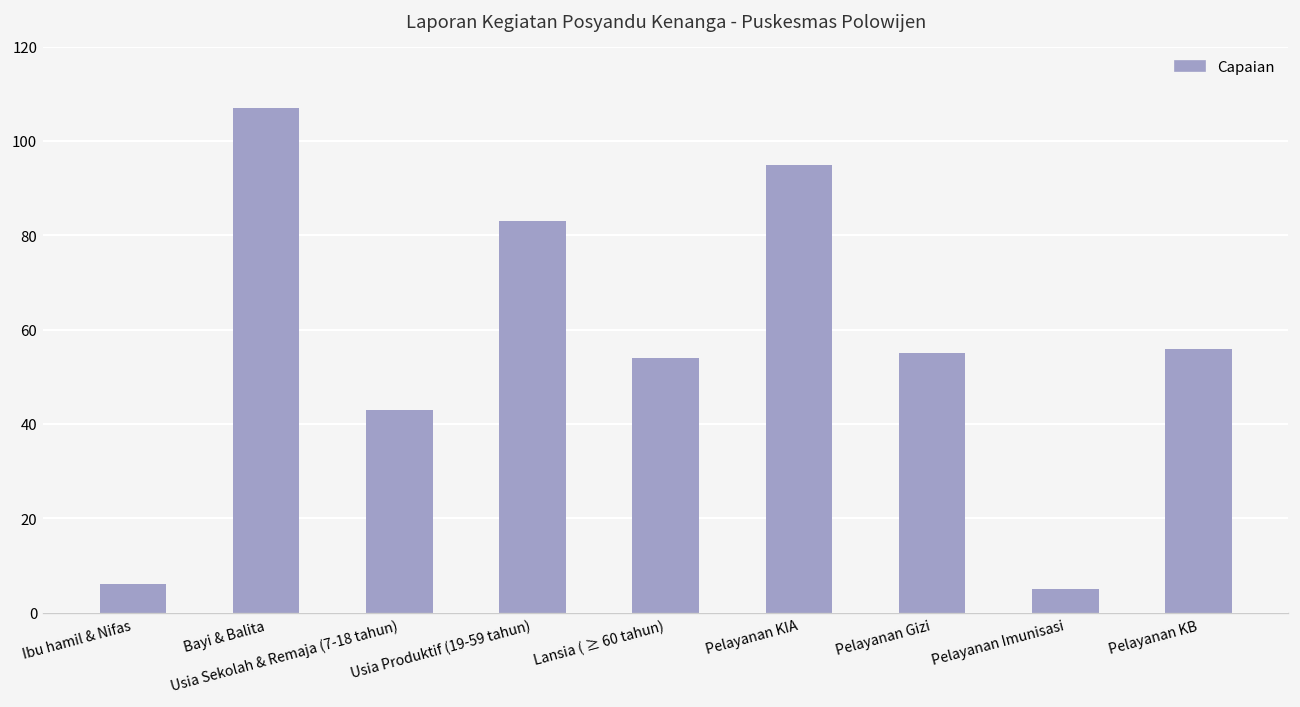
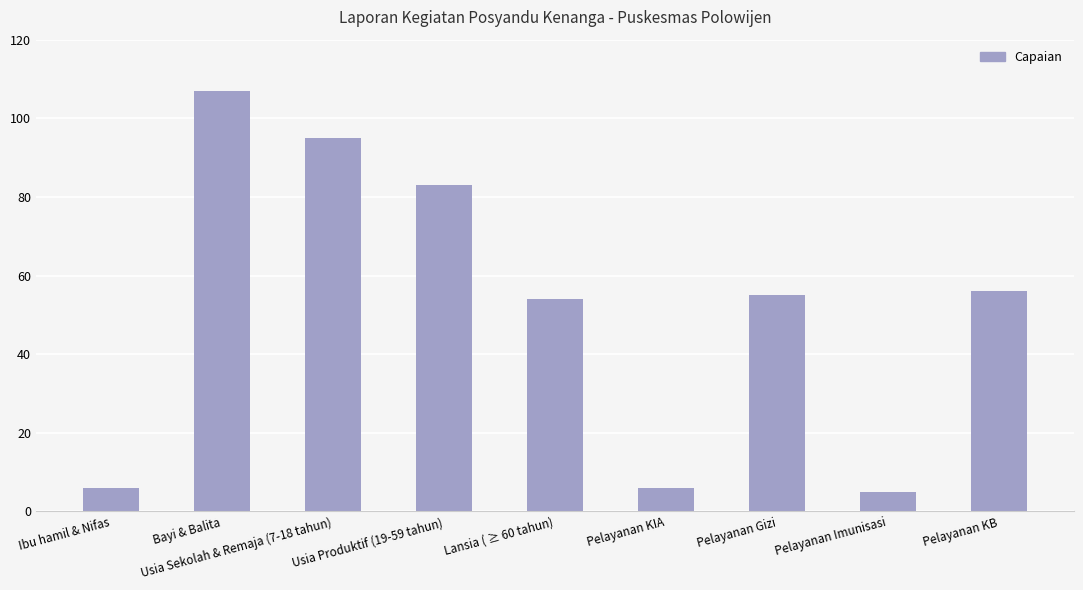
Usia Sekolah & Remaja (7-18 tahun): 43 -> 95
Pelayanan KIA: 95 -> 6
